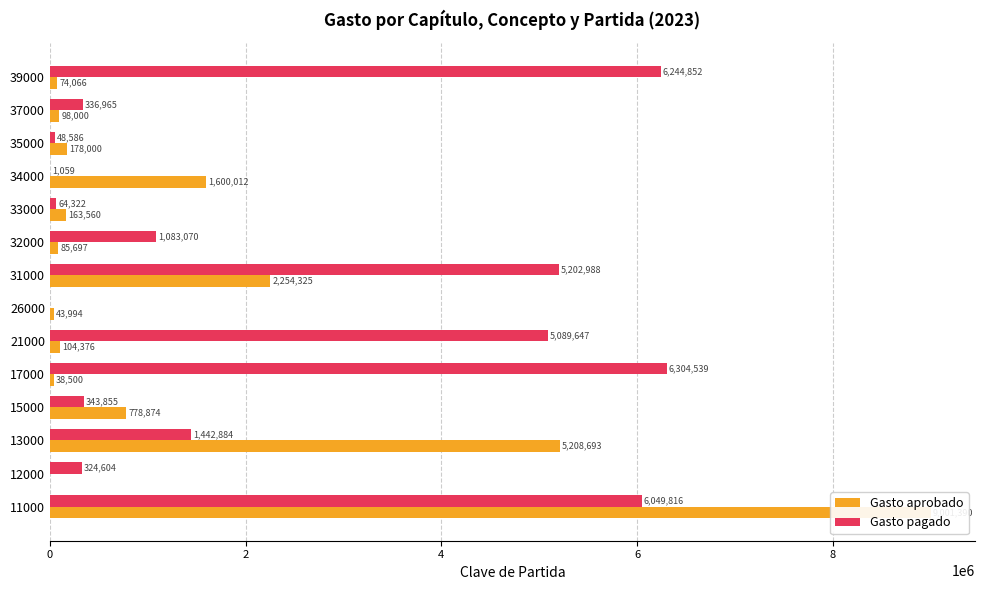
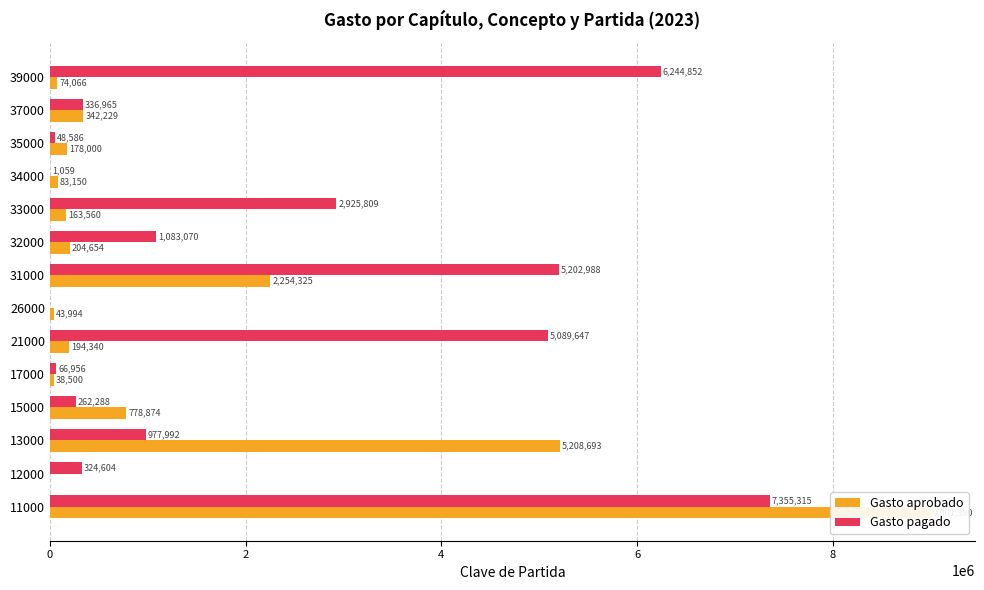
Gasto aprobado, 37000: 98,000 -> 342,229
Gasto aprobado, 34000: 1,600,012 -> 83,150
Gasto pagado, 33000: 64,322 -> 2,925,809
Gasto aprobado, 32000: 85,697 -> 204,654
Gasto aprobado, 21000: 104,376 -> 194,340
Gasto pagado, 17000: 6,304,539 -> 66,956
Gasto pagado, 15000: 343,855 -> 262,288
Gasto pagado, 13000: 1,442,884 -> 977,992
Gasto pagado, 11000: 6,049,816 -> 7,355,315
